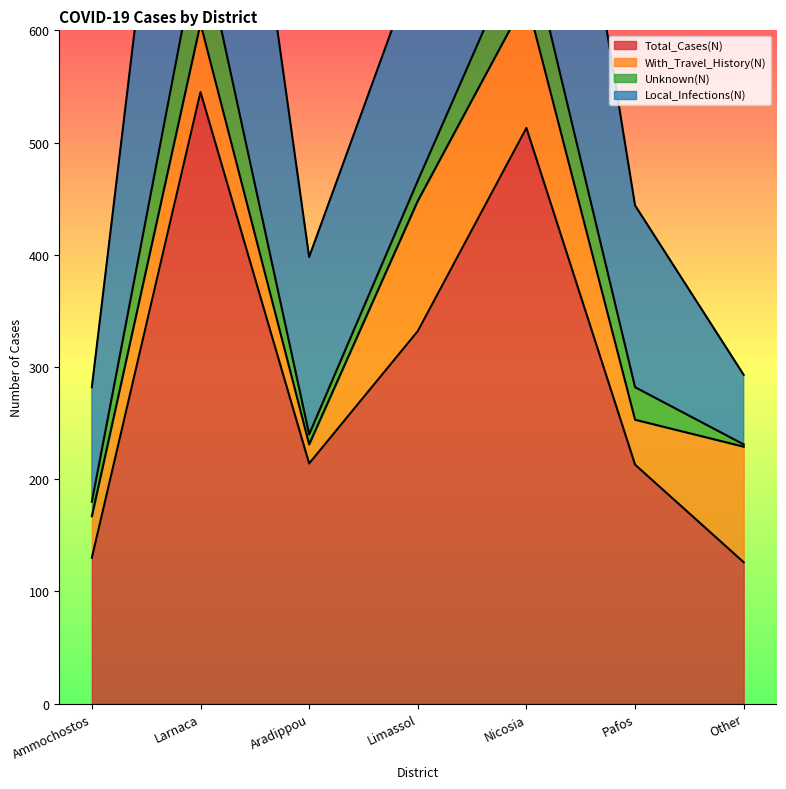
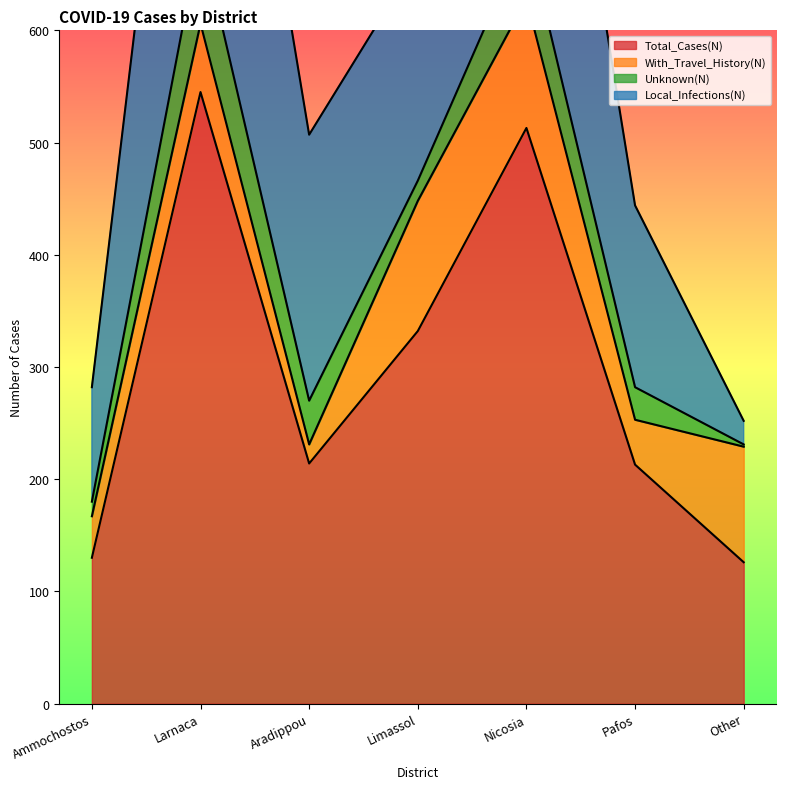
Unknown(N), Aradippou: 9 -> 39
Local_Infections(N), Aradippou: 158 -> 237
Local_Infections(N), Other: 62 -> 21
